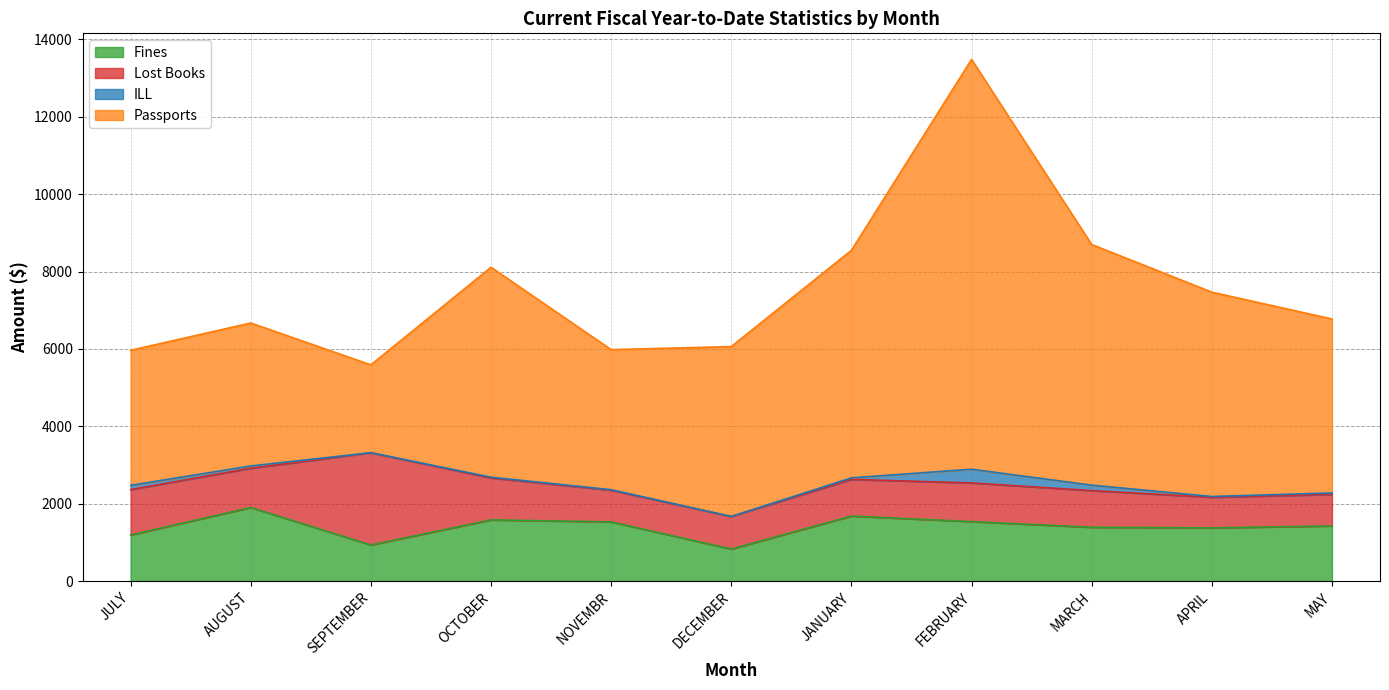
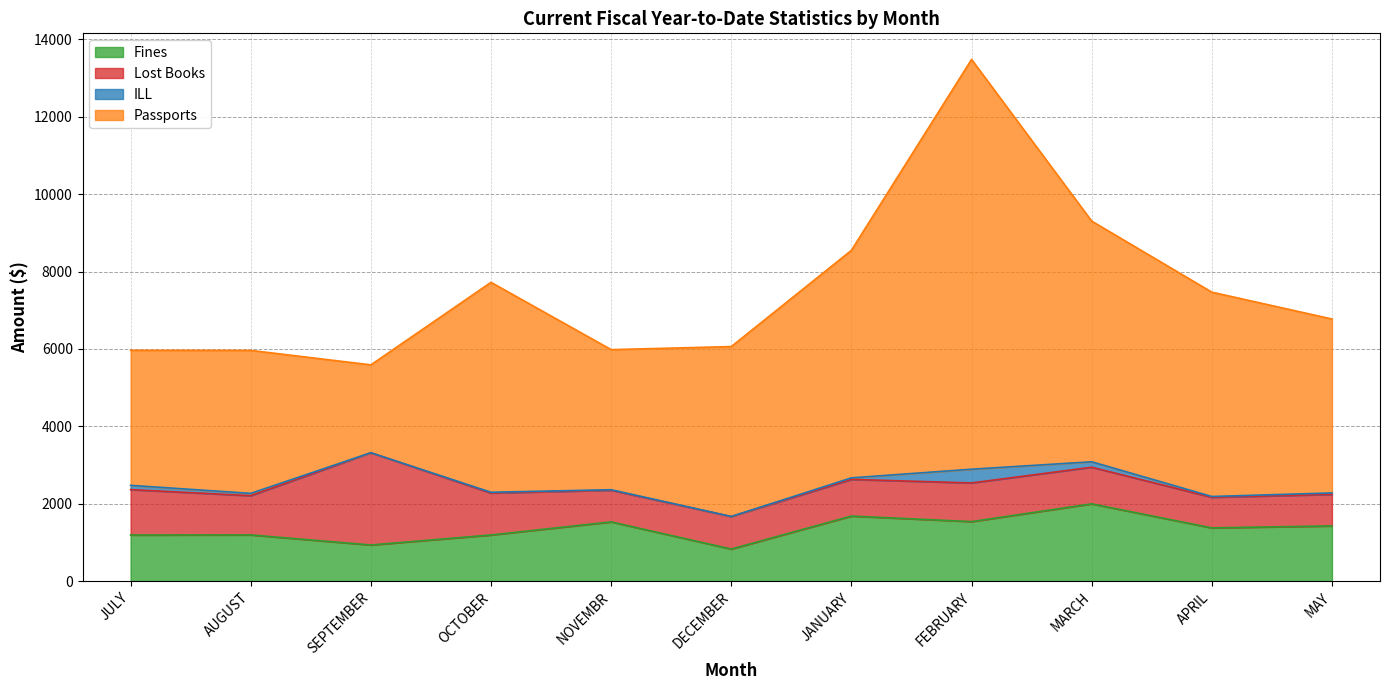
Fines, AUGUST: 1900 -> 1200
Fines, OCTOBER: 1600 -> 1200
Fines, MARCH: 1400 -> 2000
